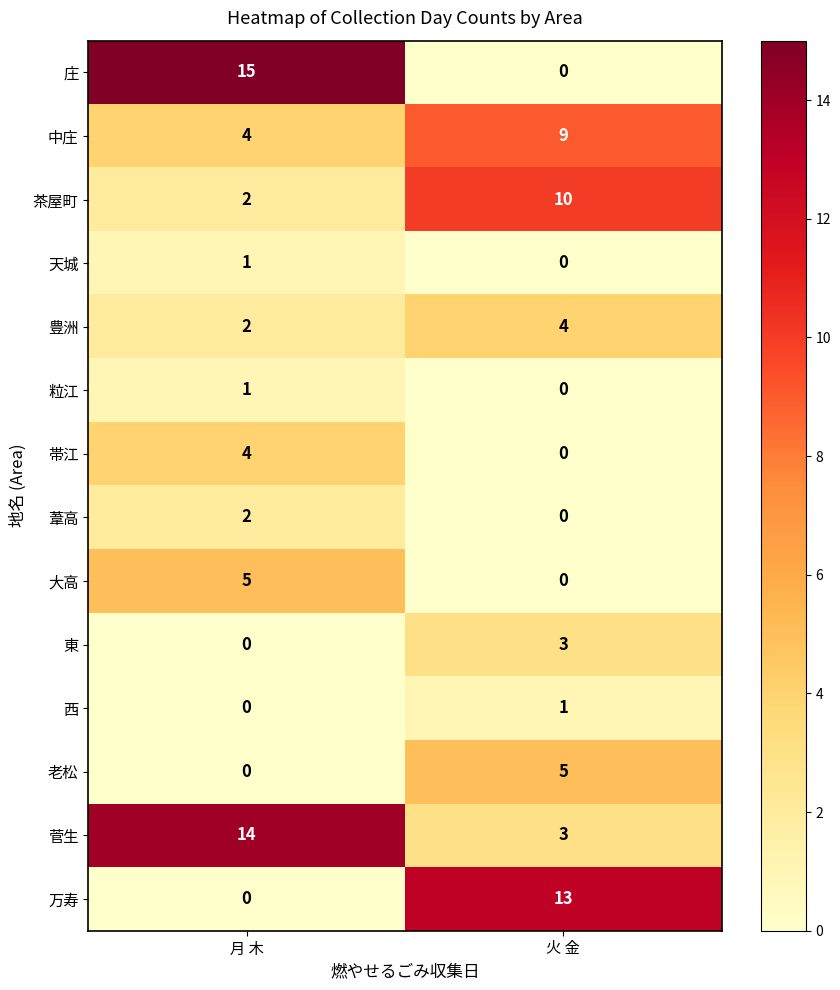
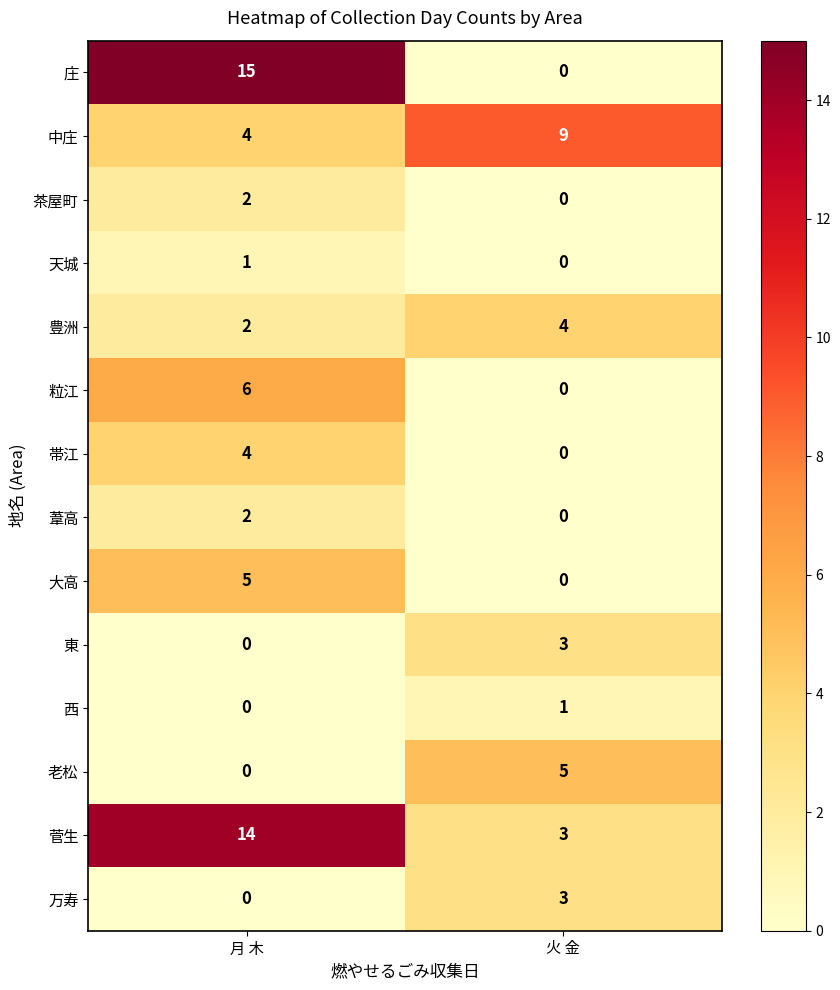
茶屋町, 火 金: 10 -> 0
粒江, 月 木: 1 -> 6
万寿, 火 金: 13 -> 3
